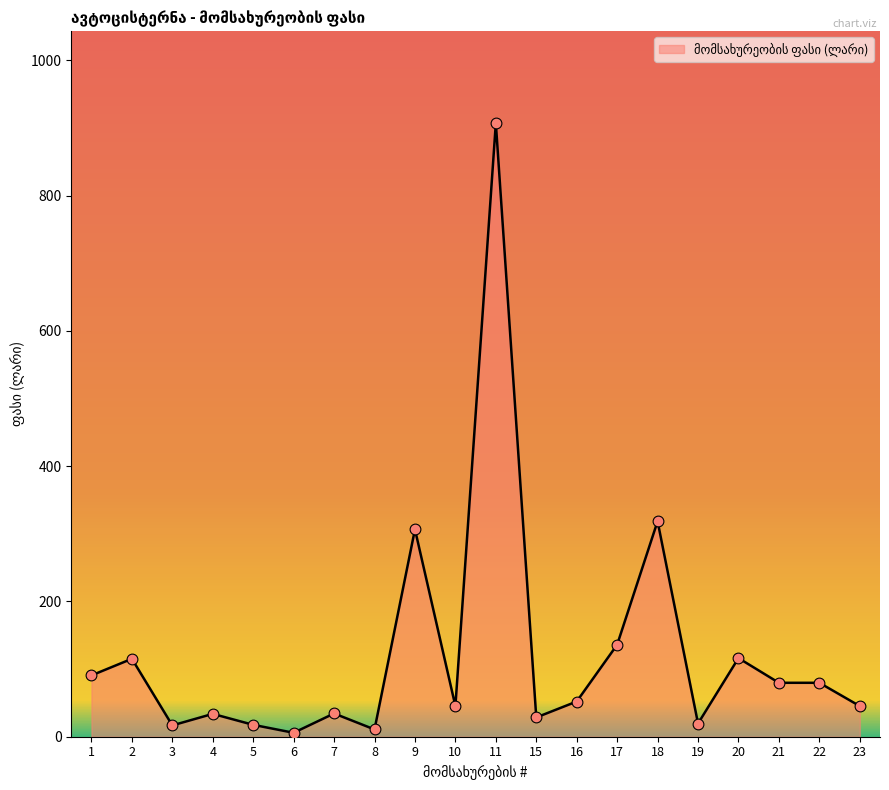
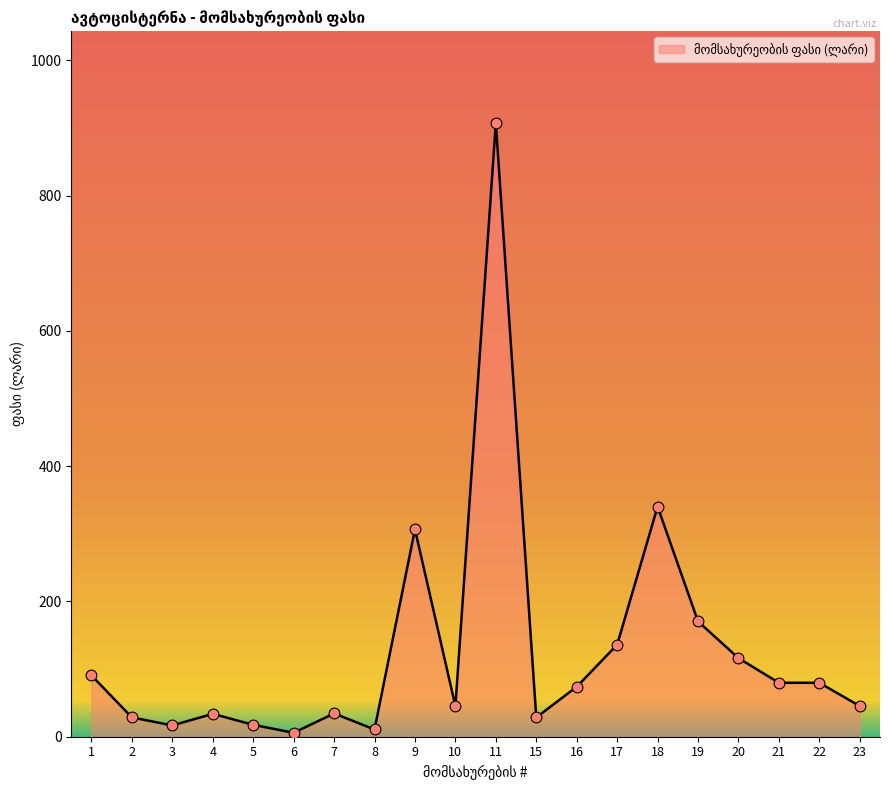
2: 120 -> 30
16: 50 -> 70
18: 320 -> 340
19: 20 -> 170
